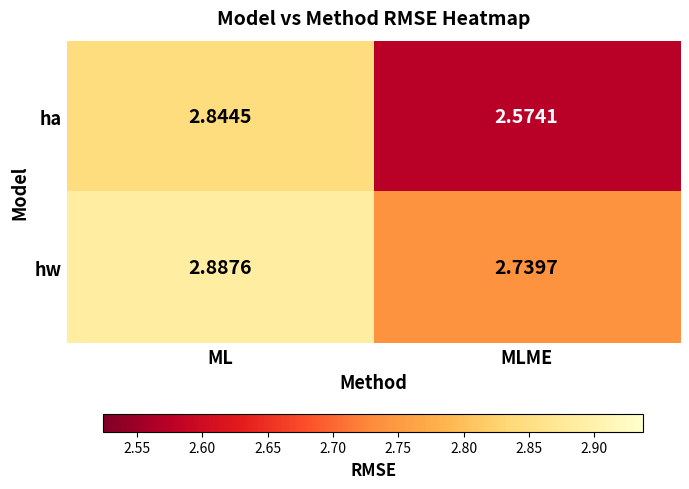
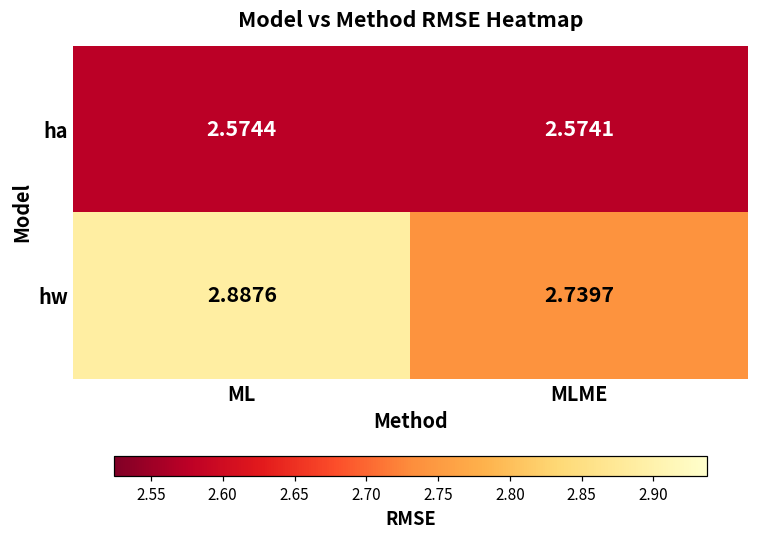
ha, ML: 2.8445 -> 2.5744
